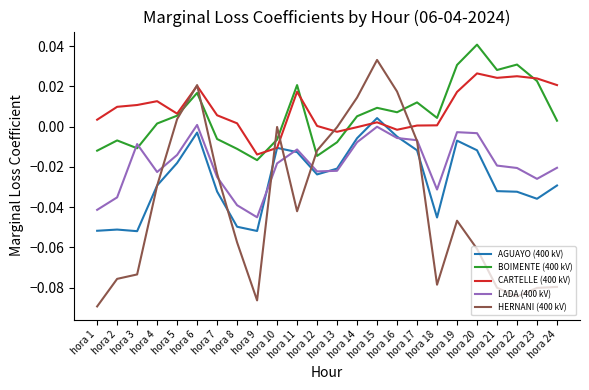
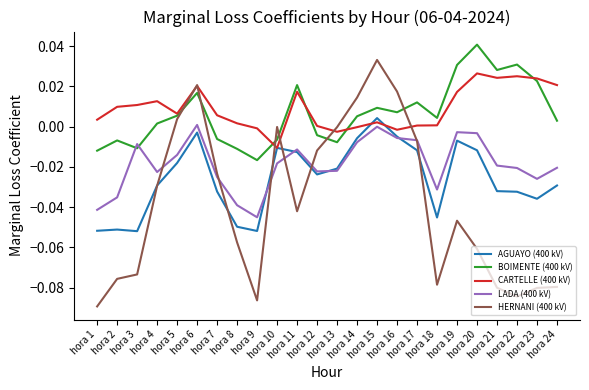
CARTELLE (400 kV), hora 9: -0.014 -> -0.001
BOIMENTE (400 kV), hora 12: -0.015 -> -0.004
